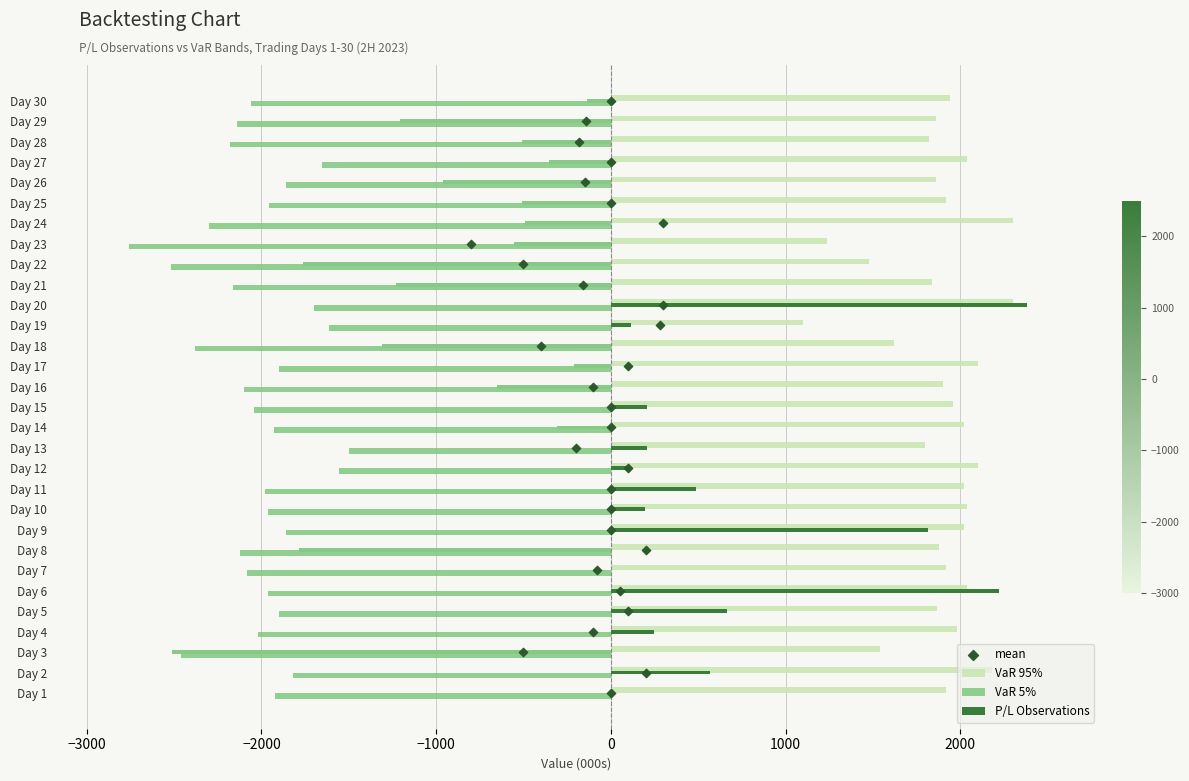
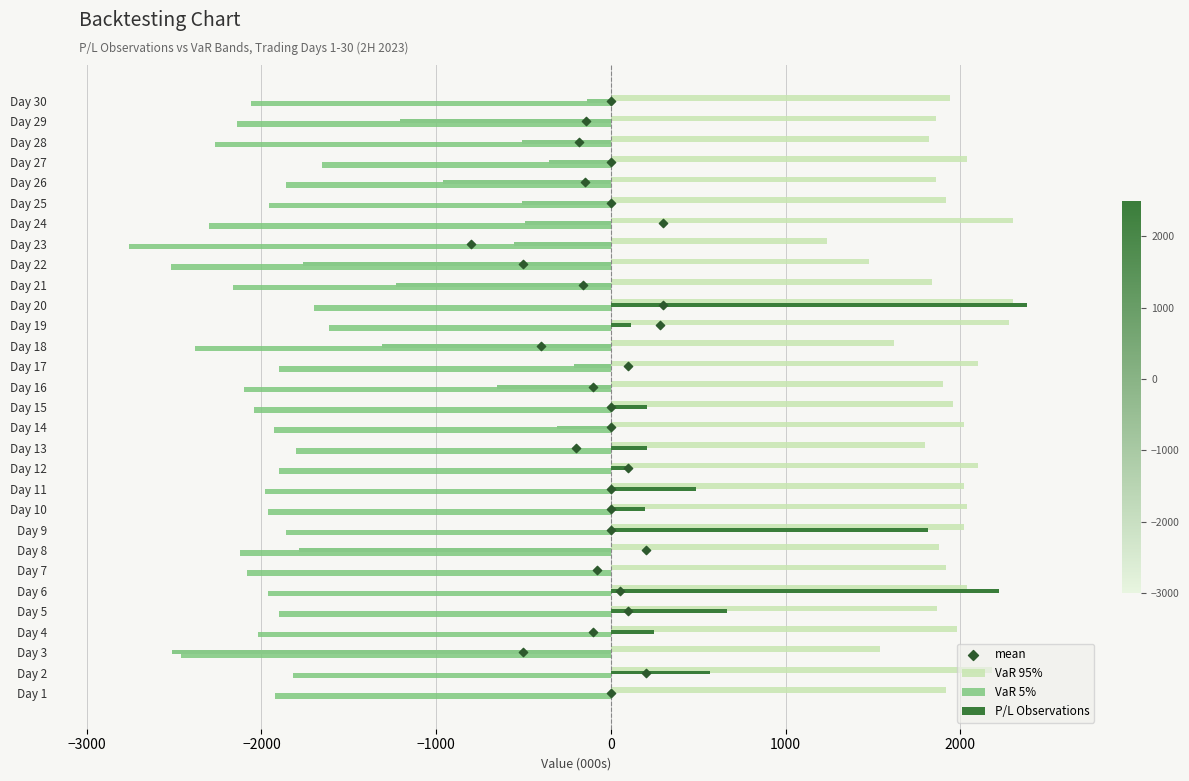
VaR 5%, Day 28: -2180 -> -2270
VaR 95%, Day 19: 1100 -> 2280
VaR 5%, Day 13: -1500 -> -1800
VaR 5%, Day 12: -1560 -> -1900
